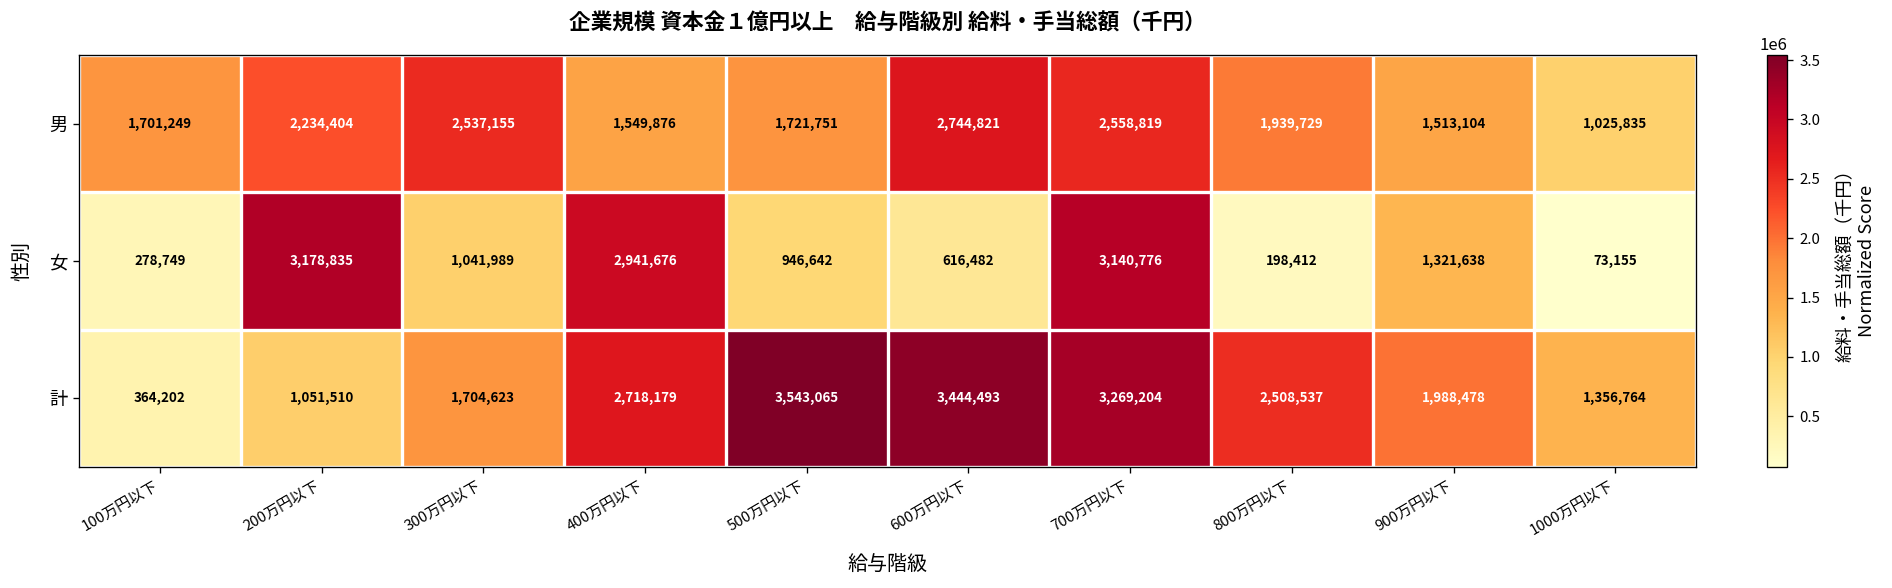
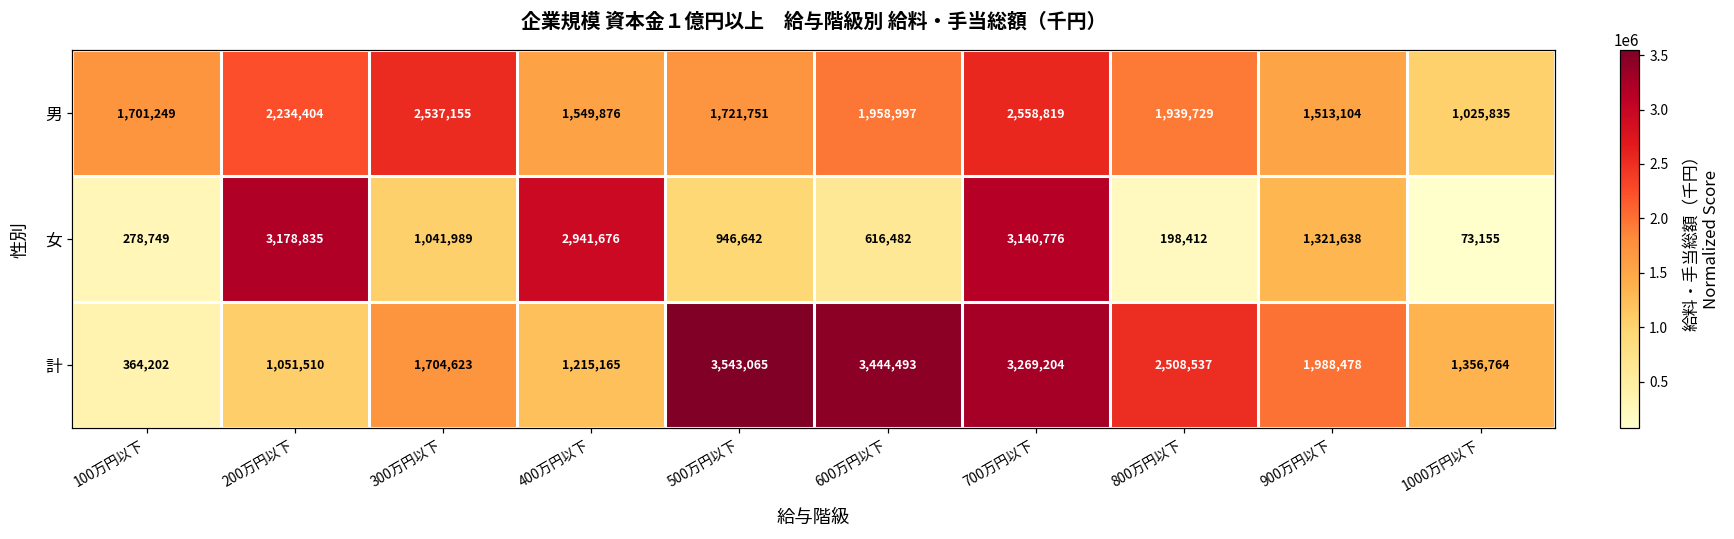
男, 600万円以下: 2,744,821 -> 1,958,997
計, 400万円以下: 2,718,179 -> 1,215,165
